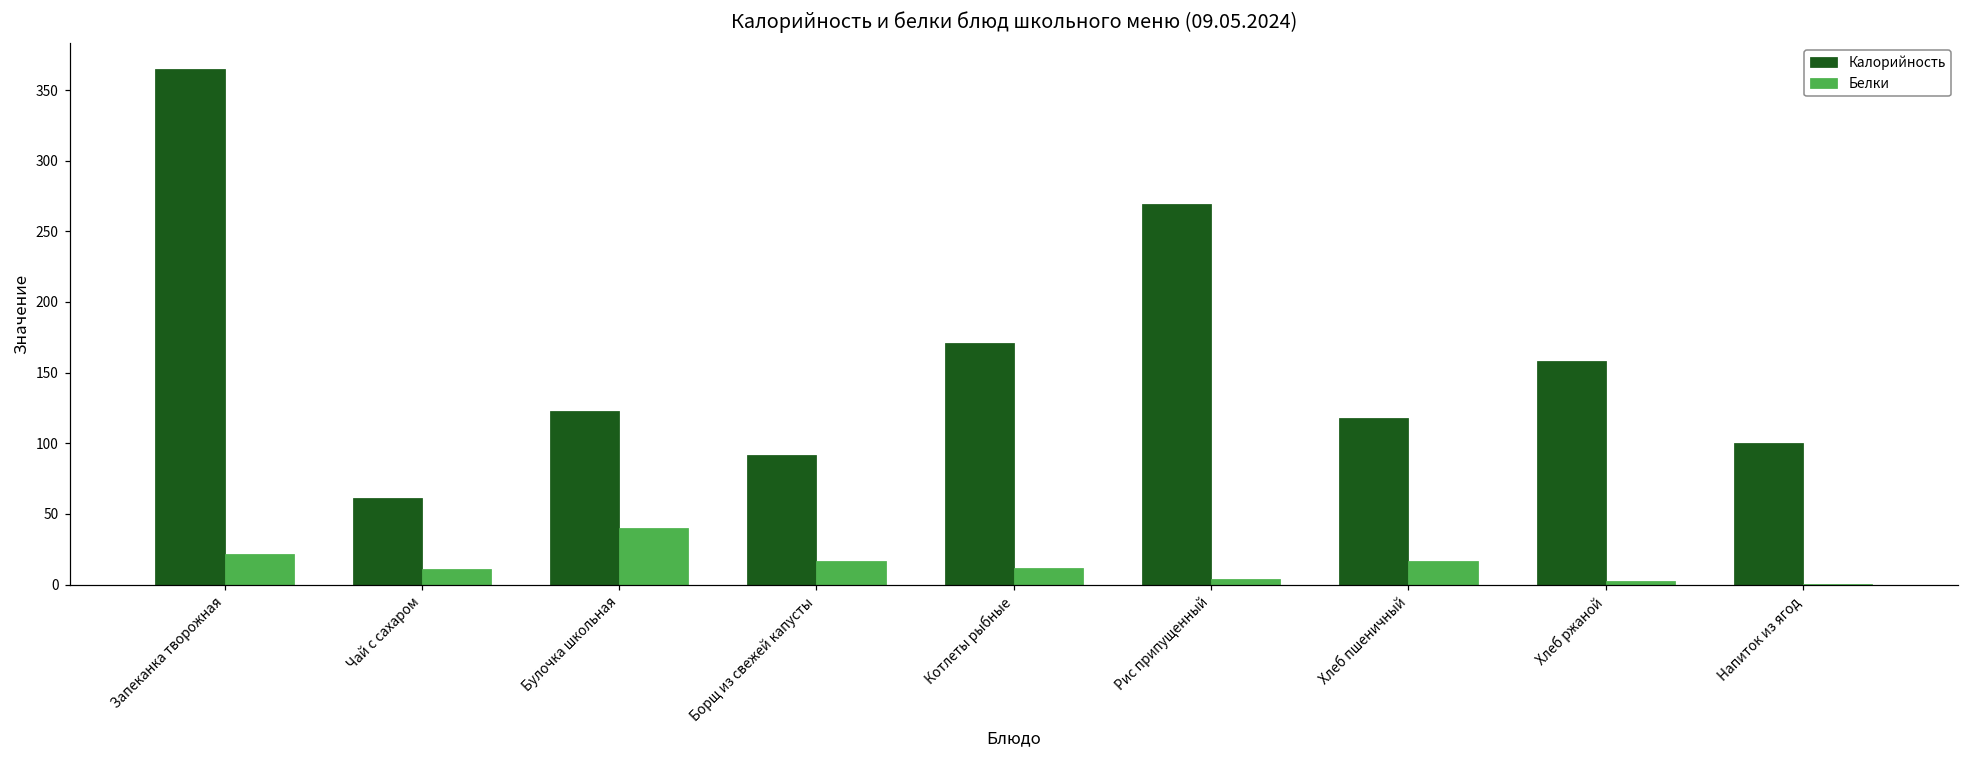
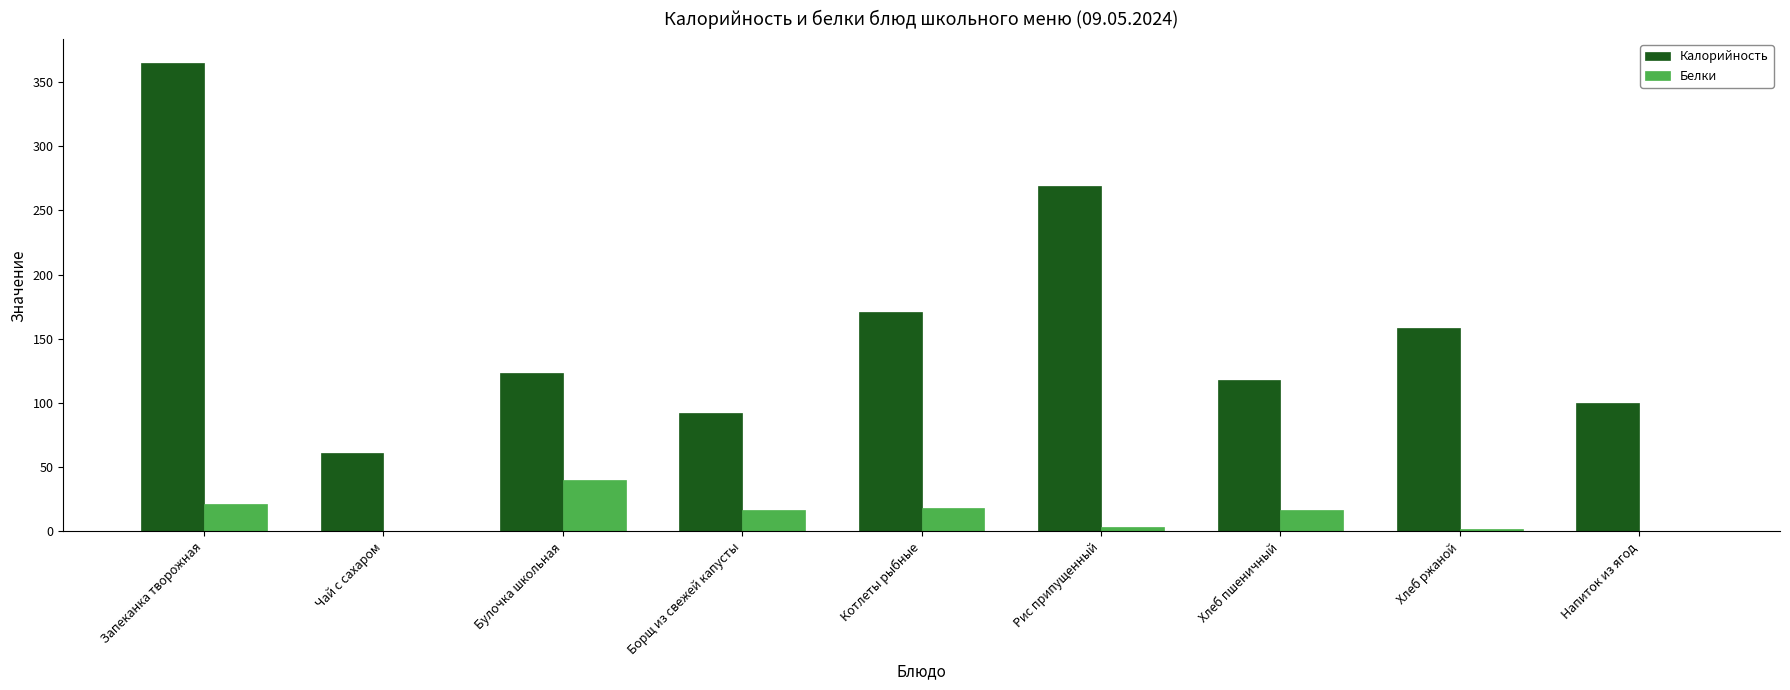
Белки, Чай с сахаром: 11 -> 0
Белки, Котлеты рыбные: 12 -> 18
